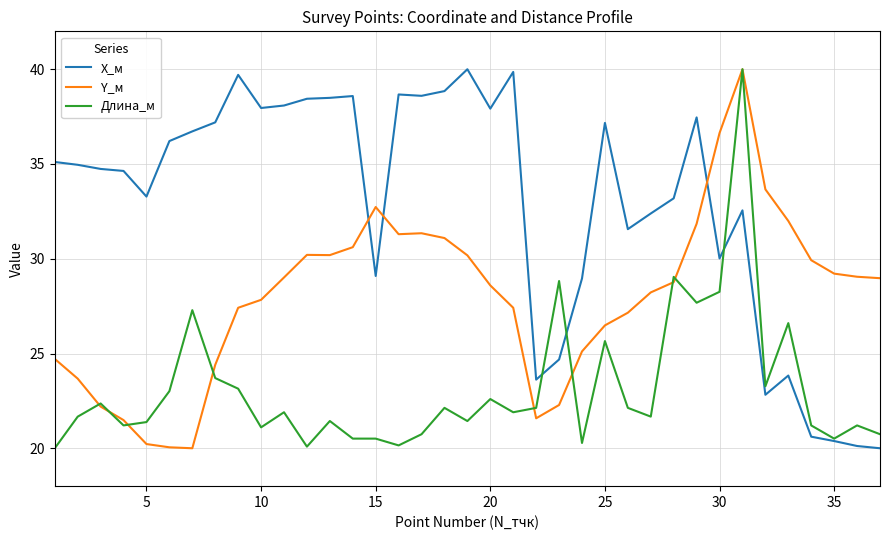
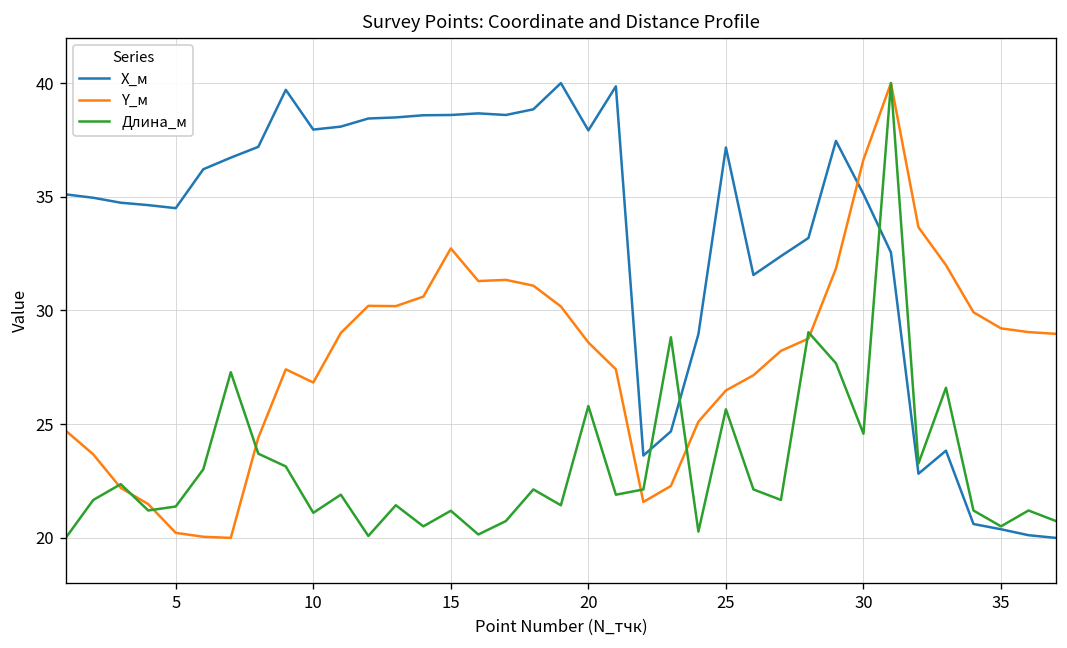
X_м, 5: 33.3 -> 34.5
Y_м, 10: 27.8 -> 26.8
X_м, 15: 29.1 -> 38.6
Длина_м, 15: 20.5 -> 21.2
Длина_м, 20: 22.6 -> 25.8
X_м, 30: 30.0 -> 35.1
Длина_м, 30: 28.3 -> 24.6
